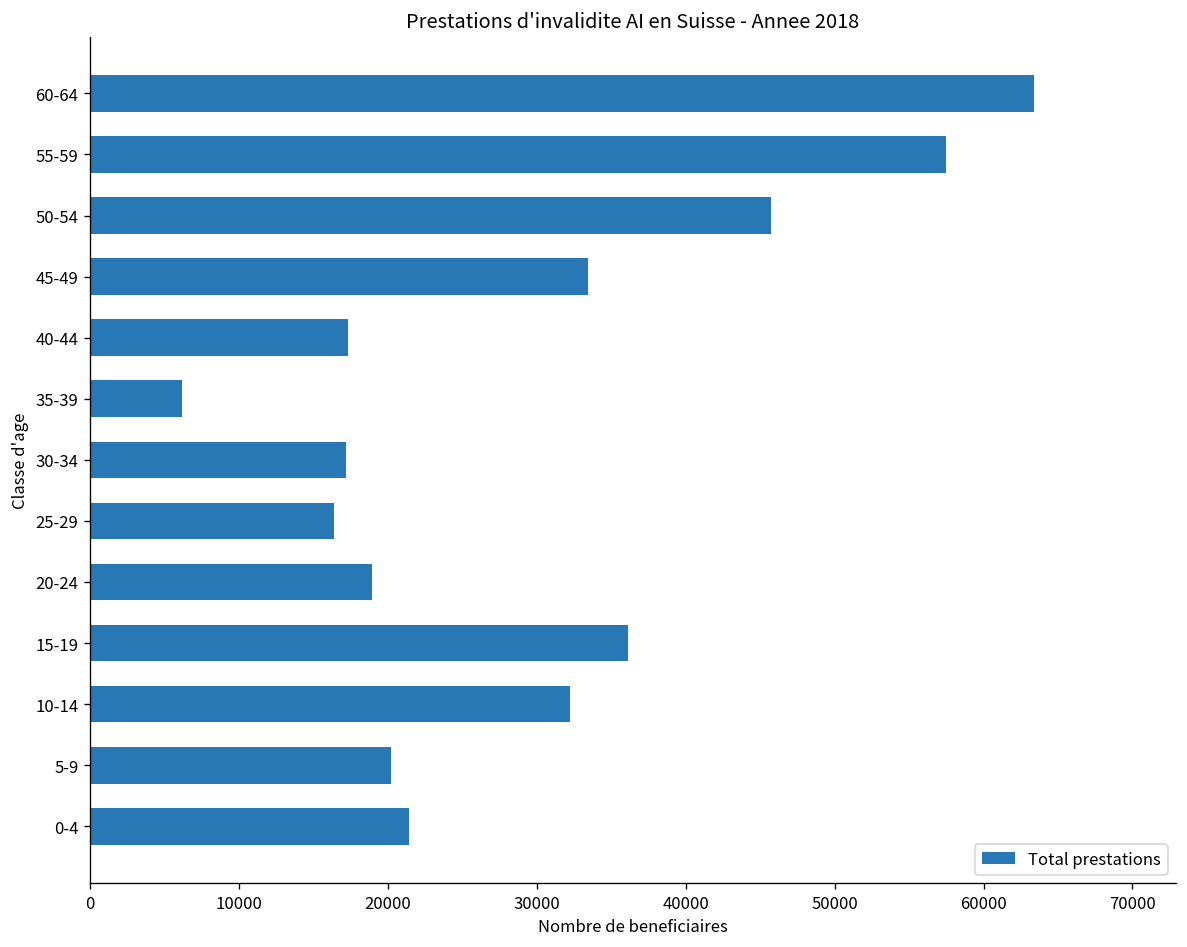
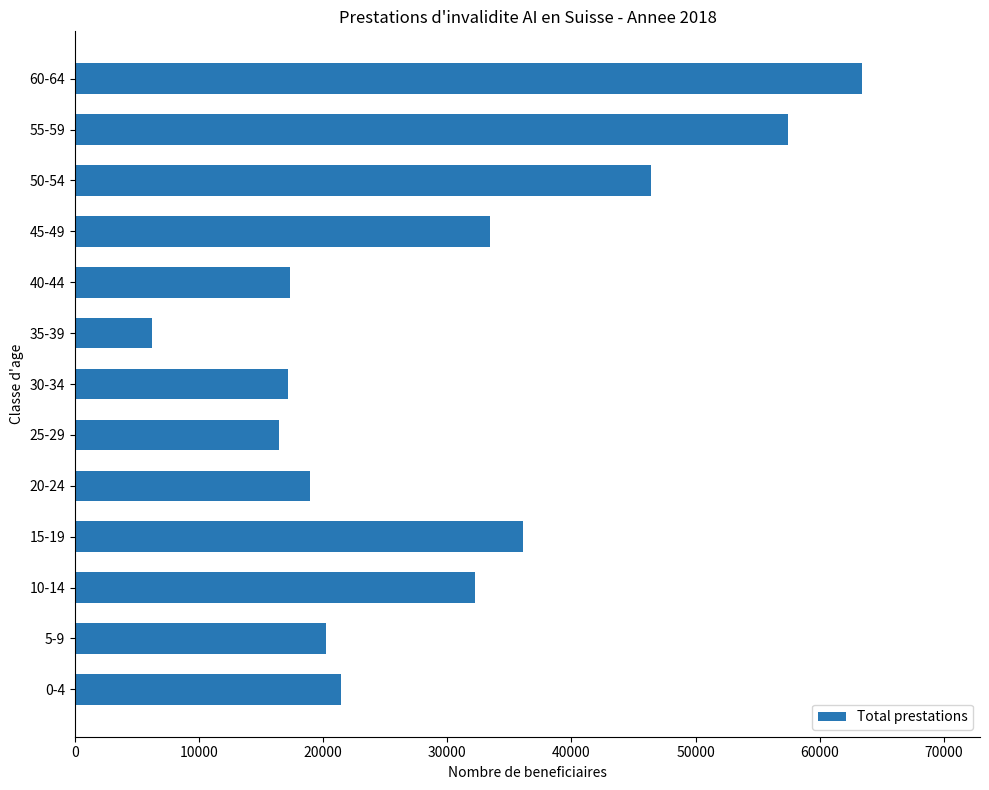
50-54: 45700 -> 46400
